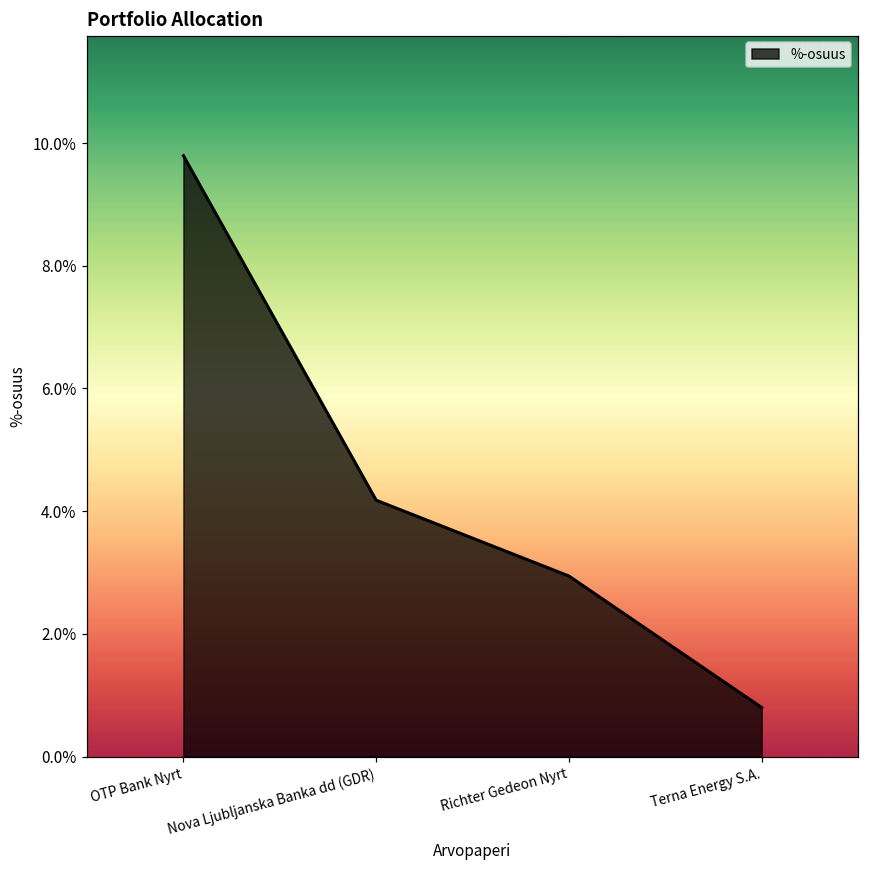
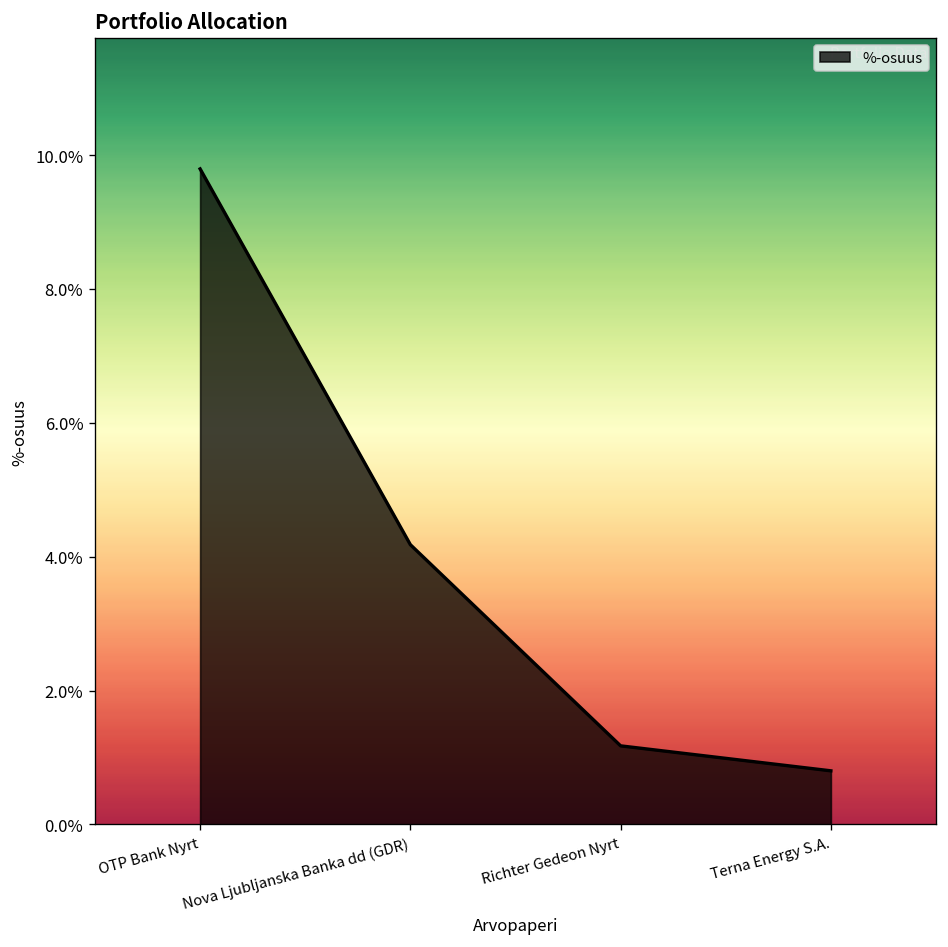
Richter Gedeon Nyrt: 2.9% -> 1.2%
